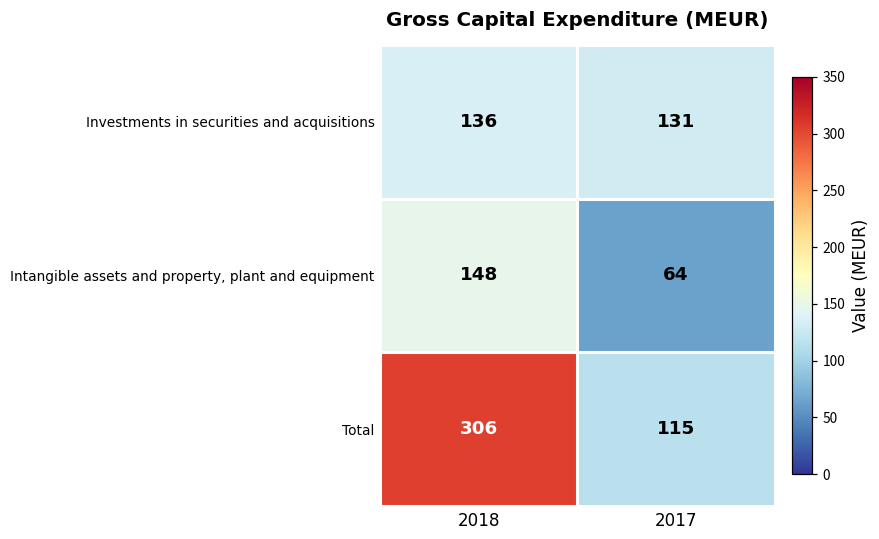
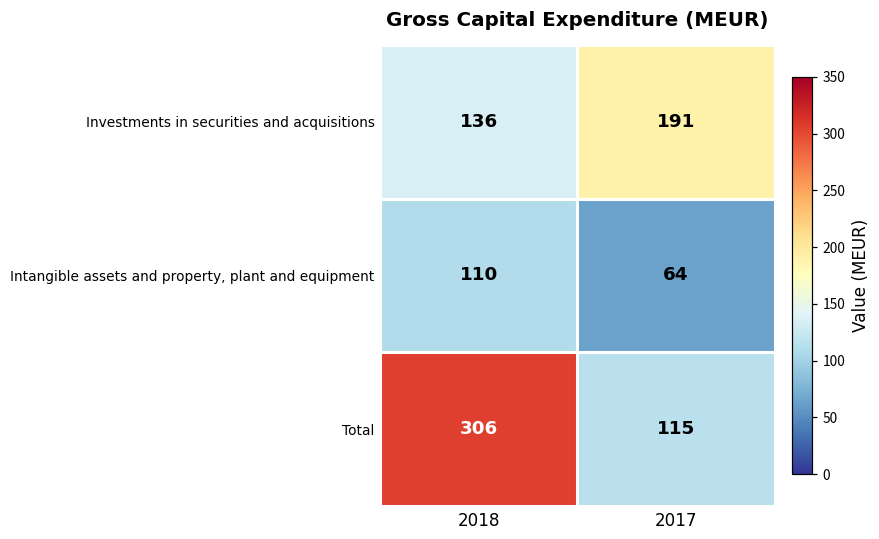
Investments in securities and acquisitions, 2017: 131 -> 191
Intangible assets and property, plant and equipment, 2018: 148 -> 110
